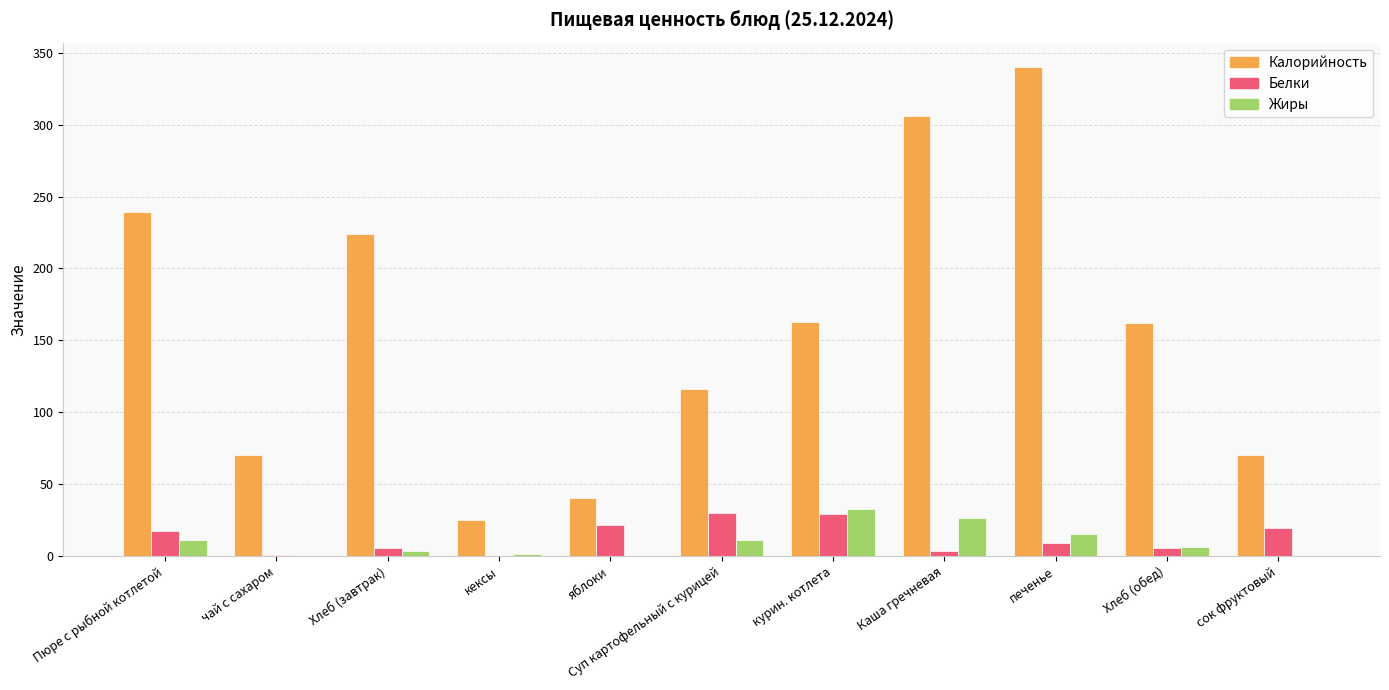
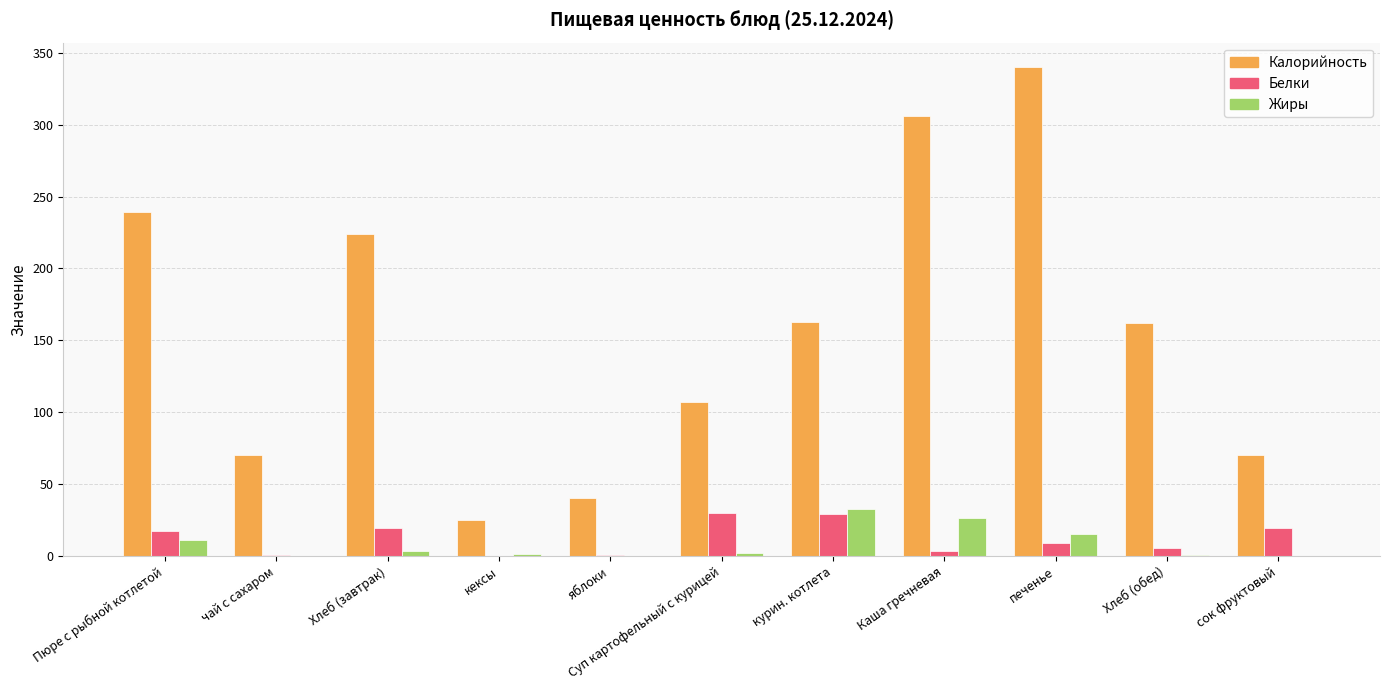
Белки, Хлеб (завтрак): 6 -> 20
Белки, яблоки: 22 -> 1
Калорийность, Суп картофельный с курицей: 116 -> 107
Жиры, Суп картофельный с курицей: 11 -> 2
Жиры, Хлеб (обед): 7 -> 1
